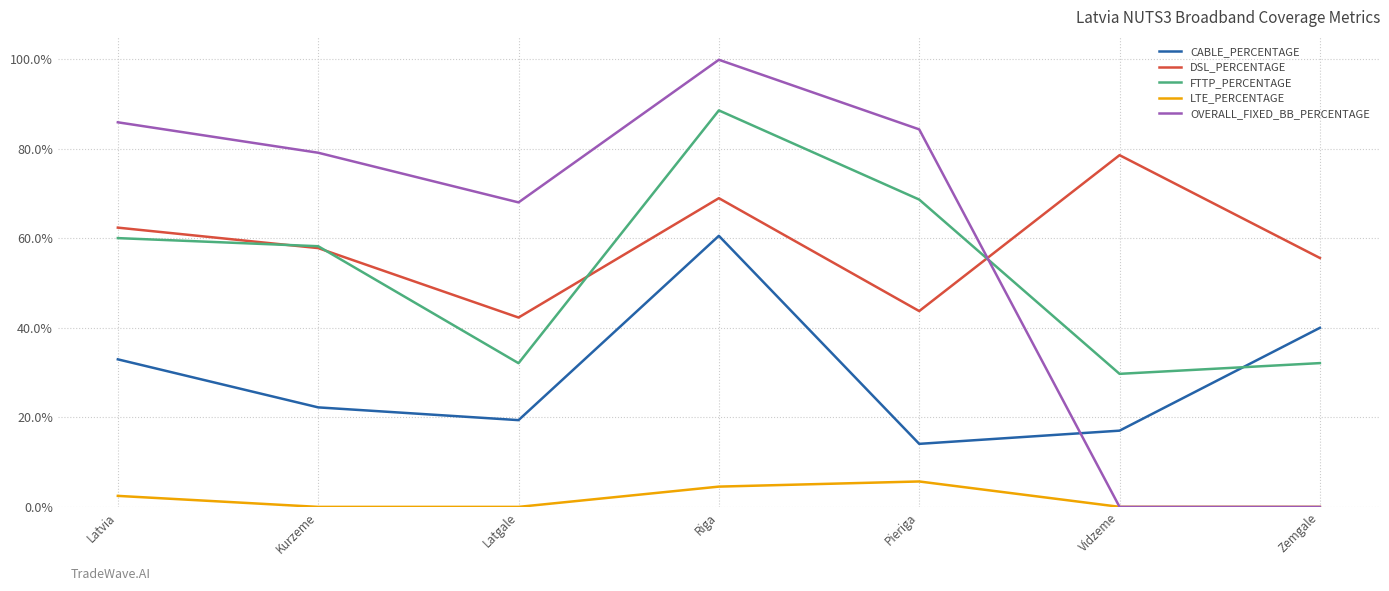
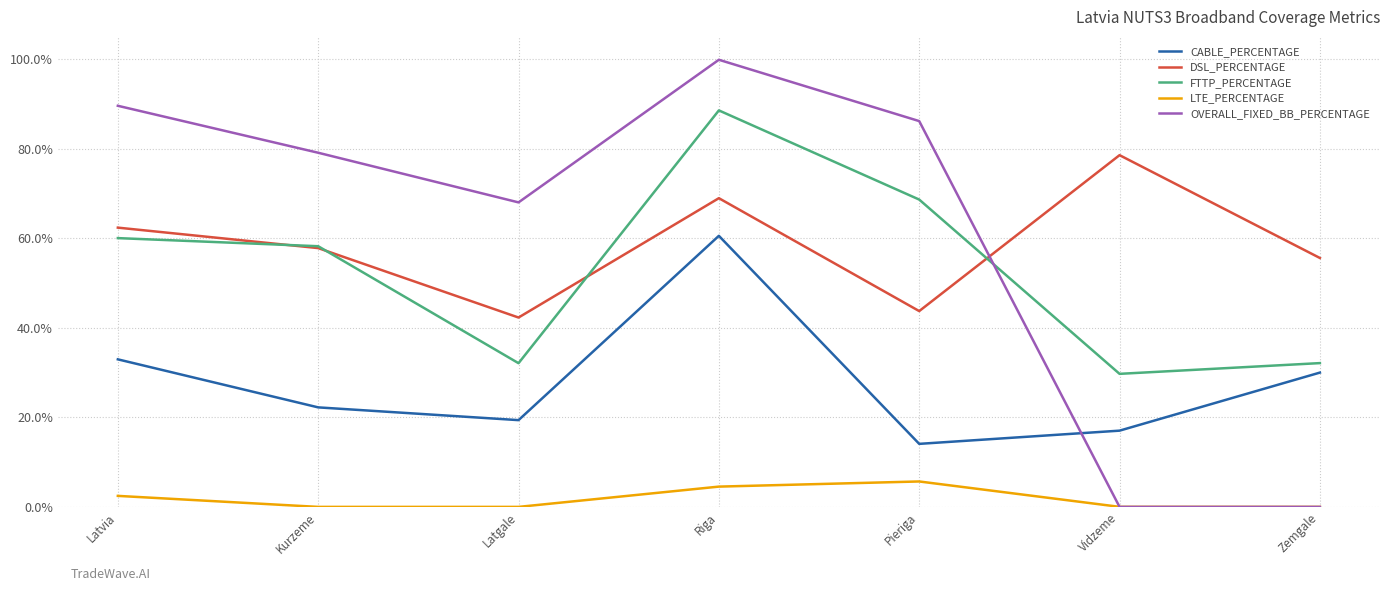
OVERALL_FIXED_BB_PERCENTAGE, Latvia: 86% -> 90%
OVERALL_FIXED_BB_PERCENTAGE, Pieriga: 84% -> 86%
CABLE_PERCENTAGE, Zemgale: 40% -> 30%
